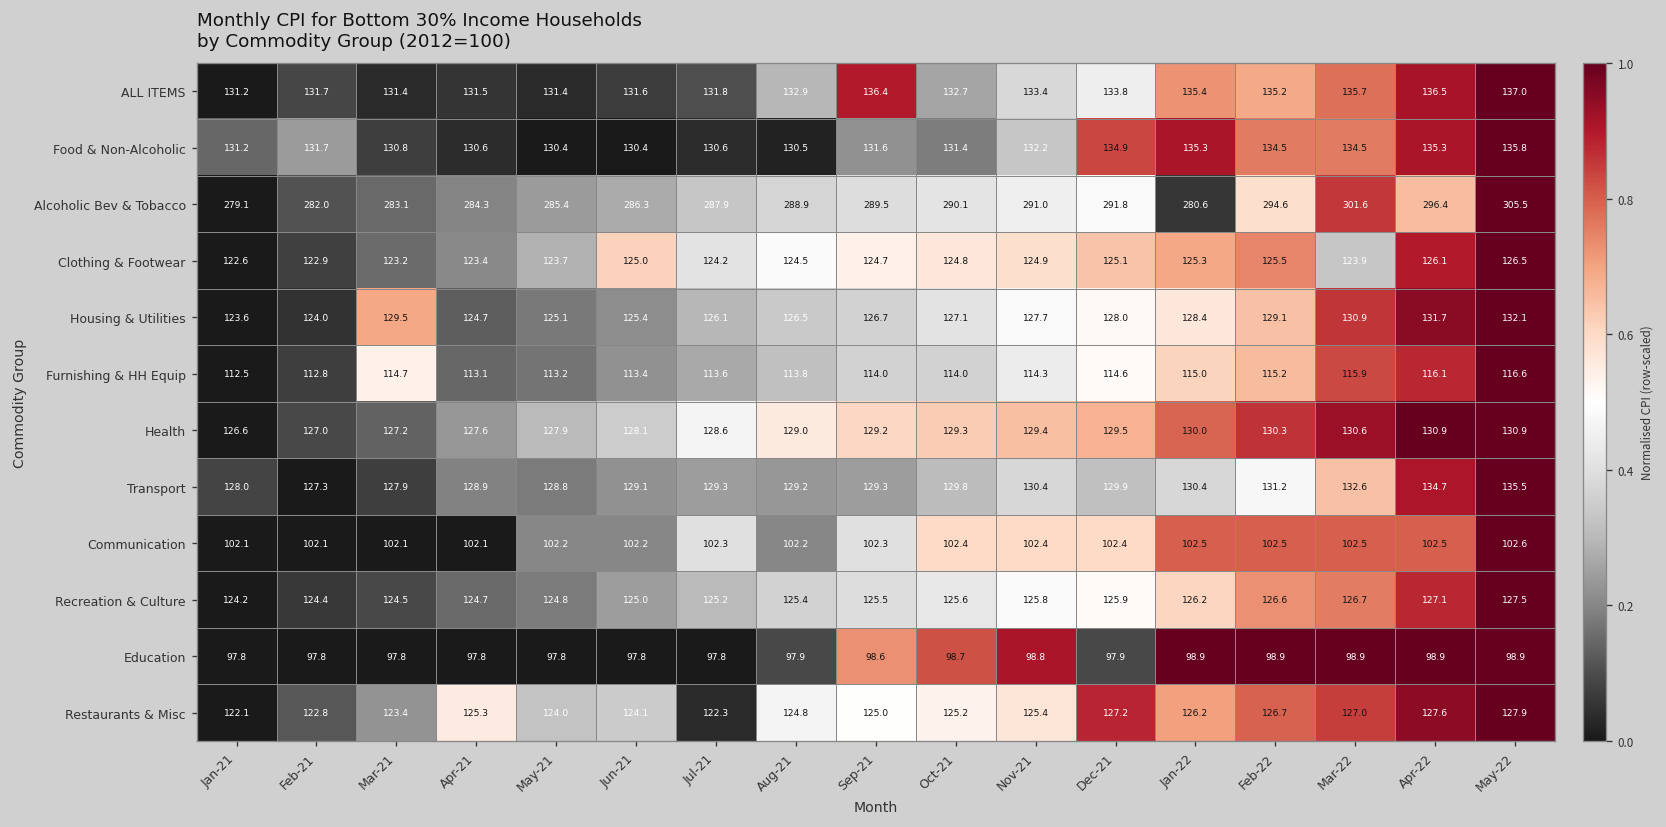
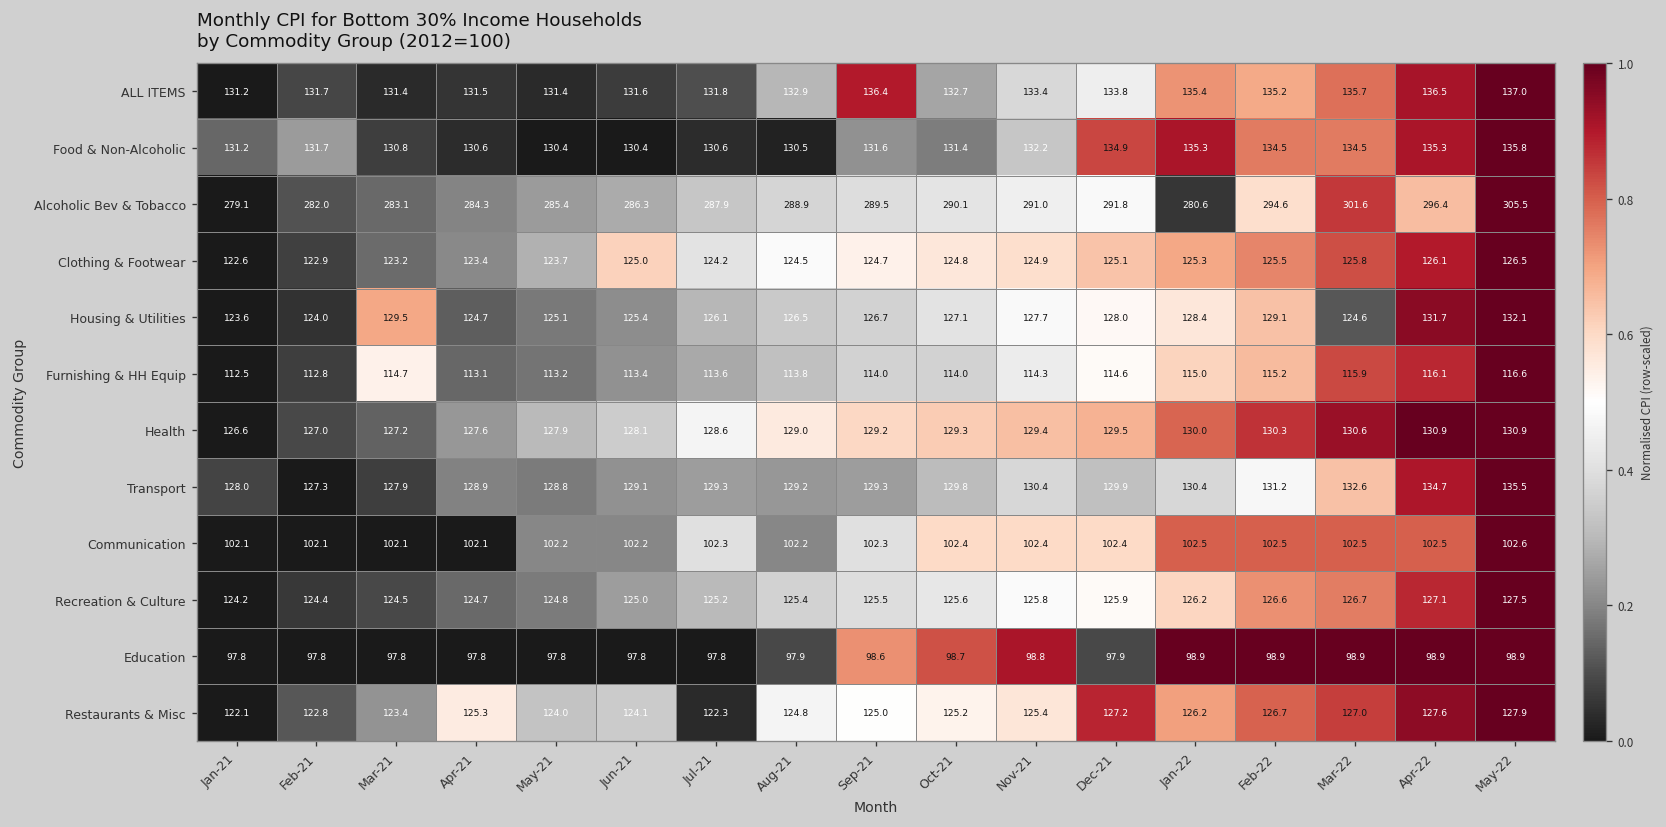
Clothing & Footwear, Mar-22: 123.9 -> 125.8
Housing & Utilities, Mar-22: 130.9 -> 124.6
